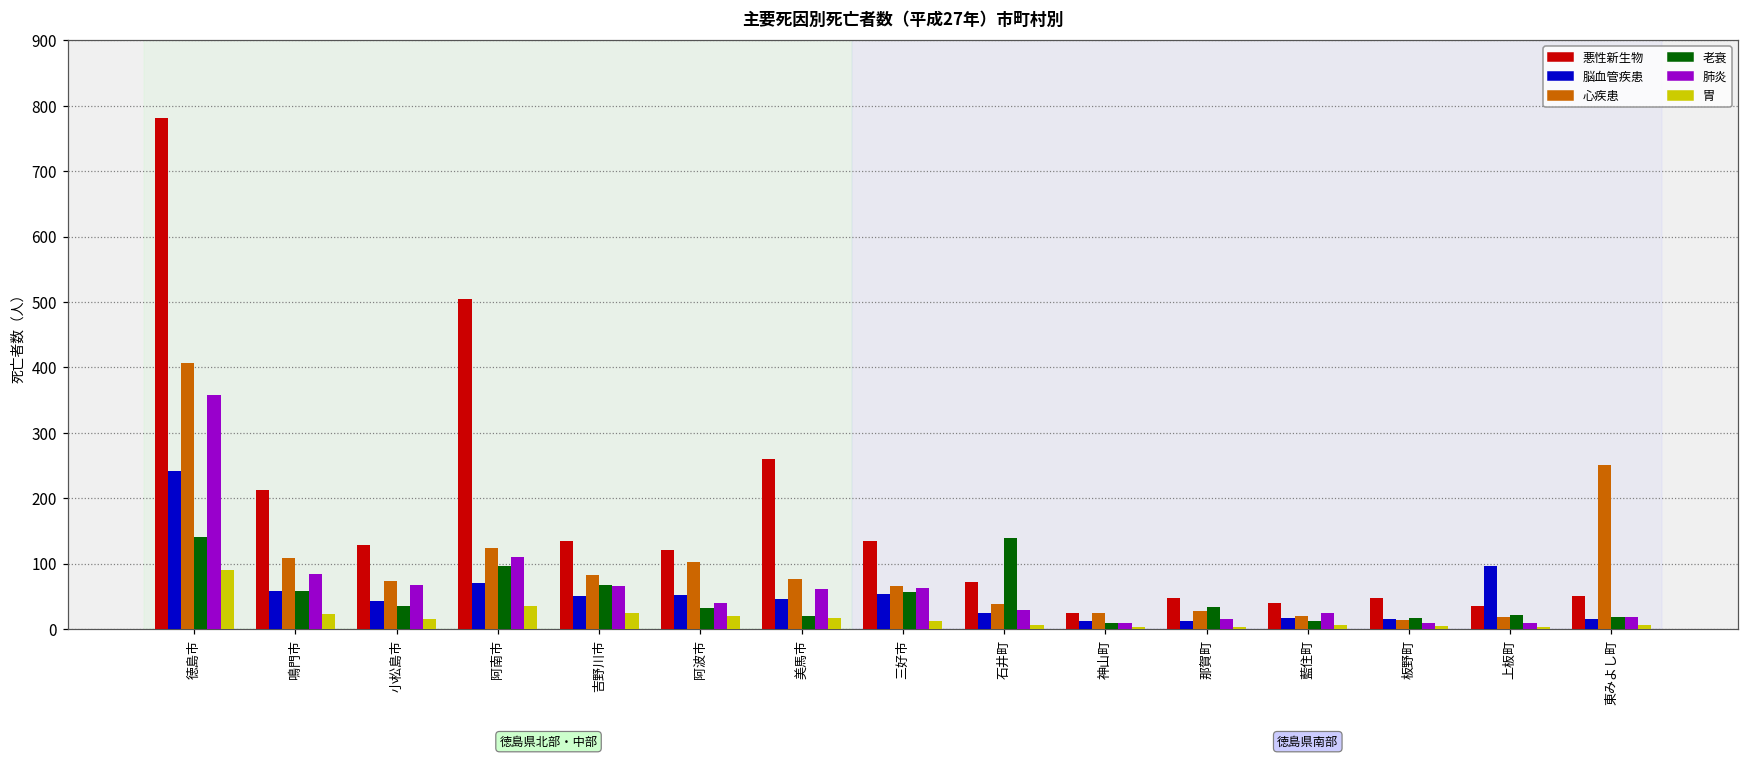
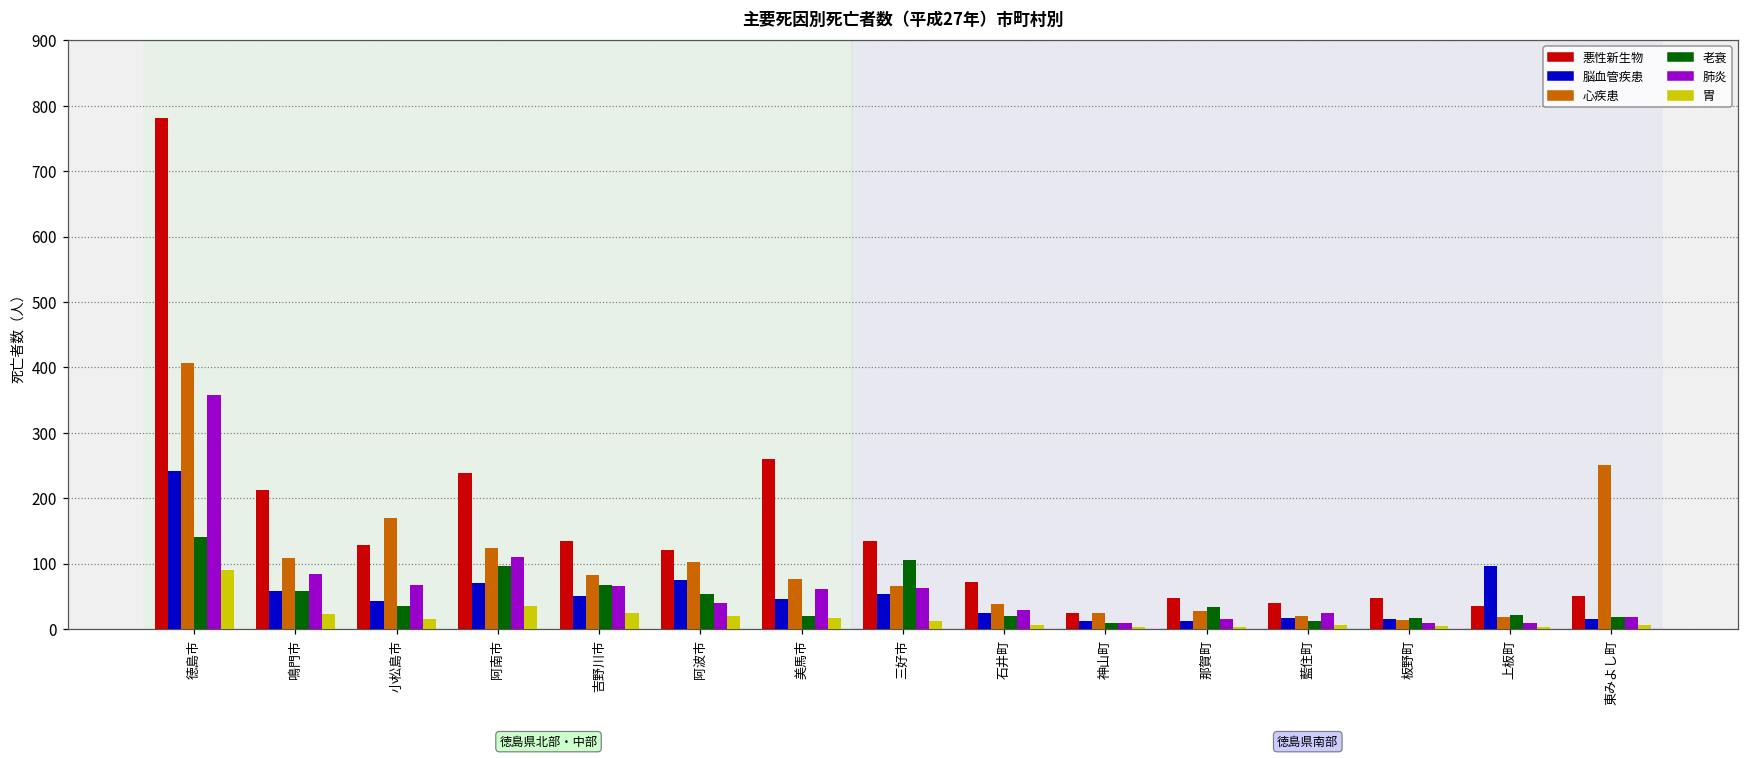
心疾患, 小松島市: 70 -> 170
悪性新生物, 阿南市: 510 -> 240
脳血管疾患, 阿波市: 50 -> 80
老衰, 阿波市: 30 -> 50
老衰, 三好市: 60 -> 110
老衰, 石井町: 140 -> 20
